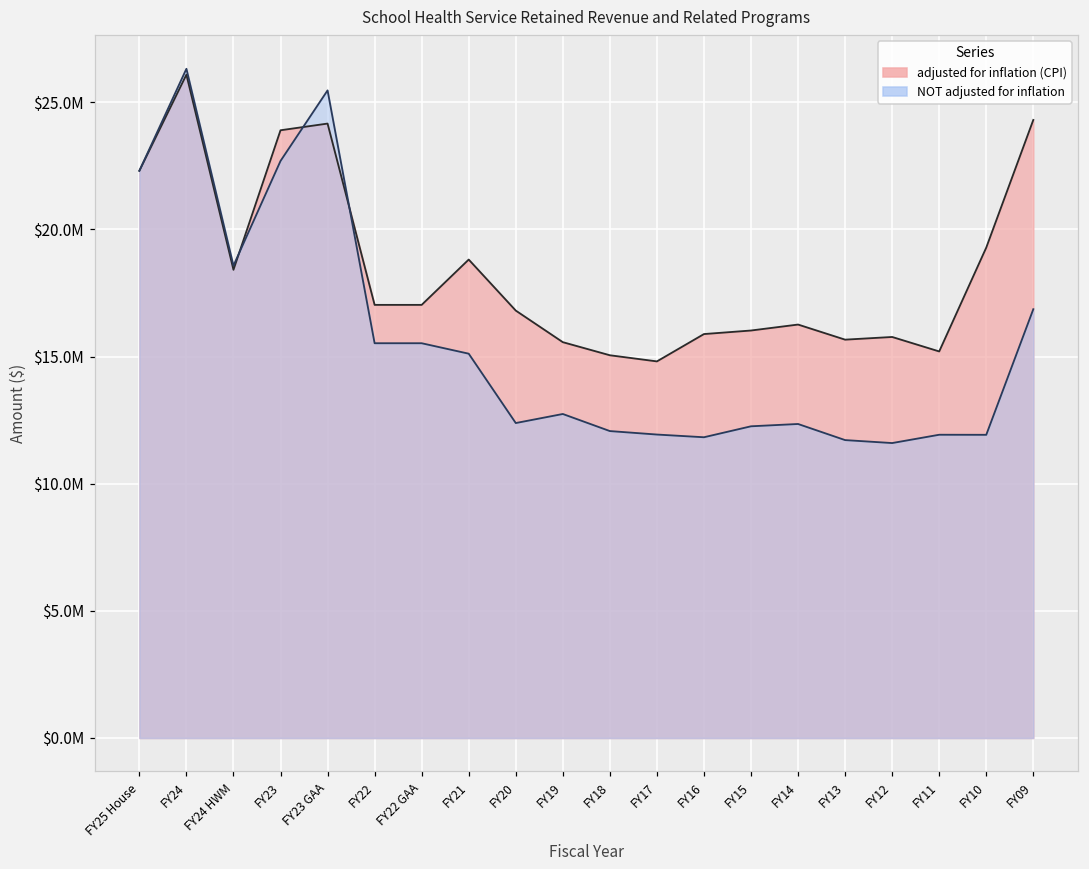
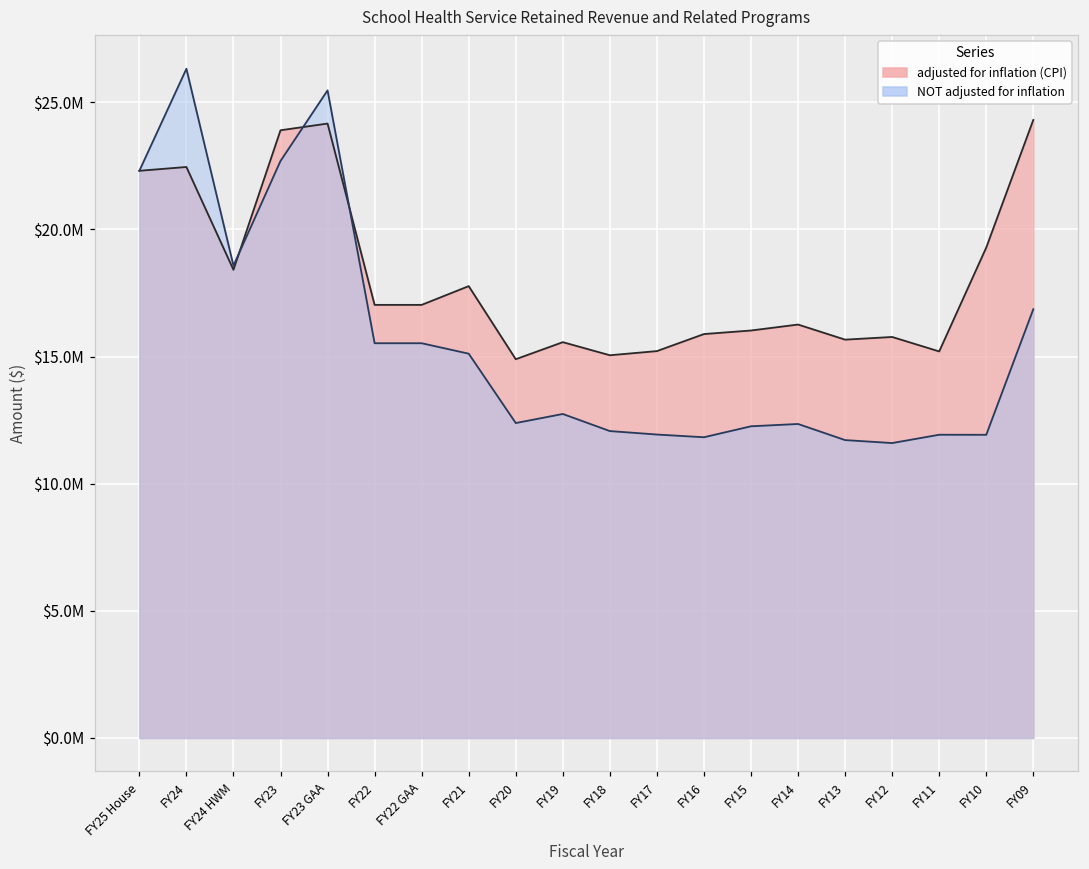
adjusted for inflation (CPI), FY24: $26100000 -> $22500000
adjusted for inflation (CPI), FY21: $18800000 -> $17800000
adjusted for inflation (CPI), FY20: $16800000 -> $14900000
adjusted for inflation (CPI), FY17: $14800000 -> $15200000
